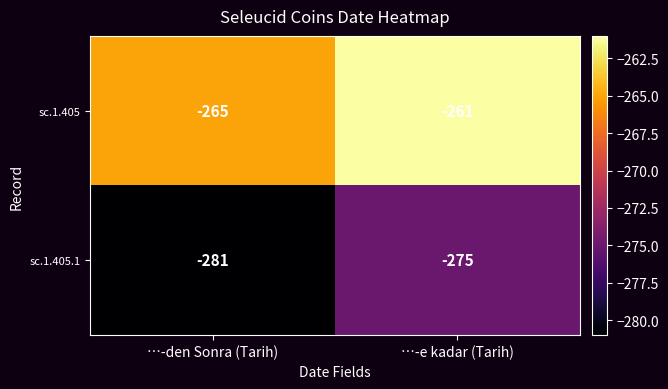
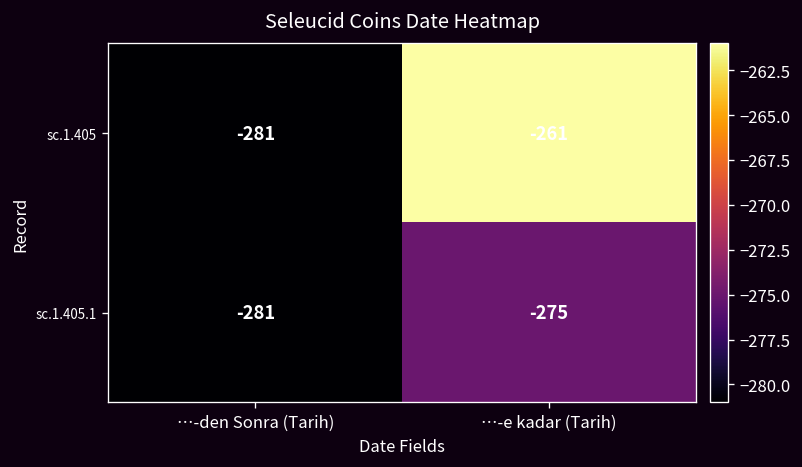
sc.1.405, …-den Sonra (Tarih): -265 -> -281
